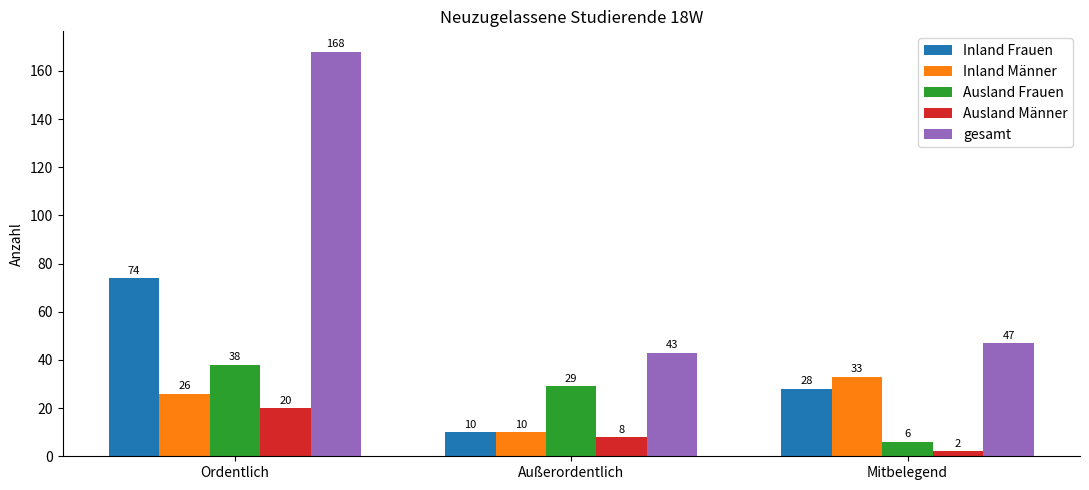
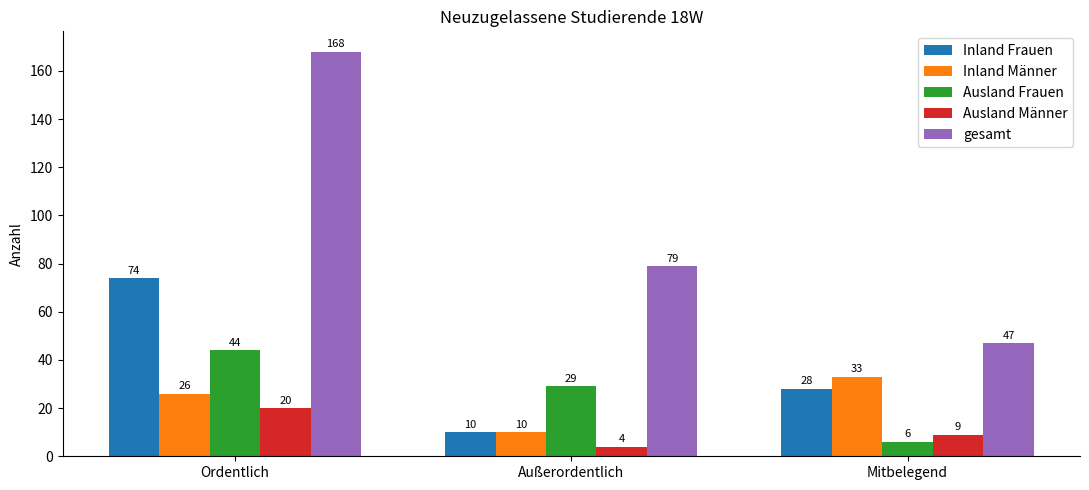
Ausland Frauen, Ordentlich: 38 -> 44
Ausland Männer, Außerordentlich: 8 -> 4
gesamt, Außerordentlich: 43 -> 79
Ausland Männer, Mitbelegend: 2 -> 9
